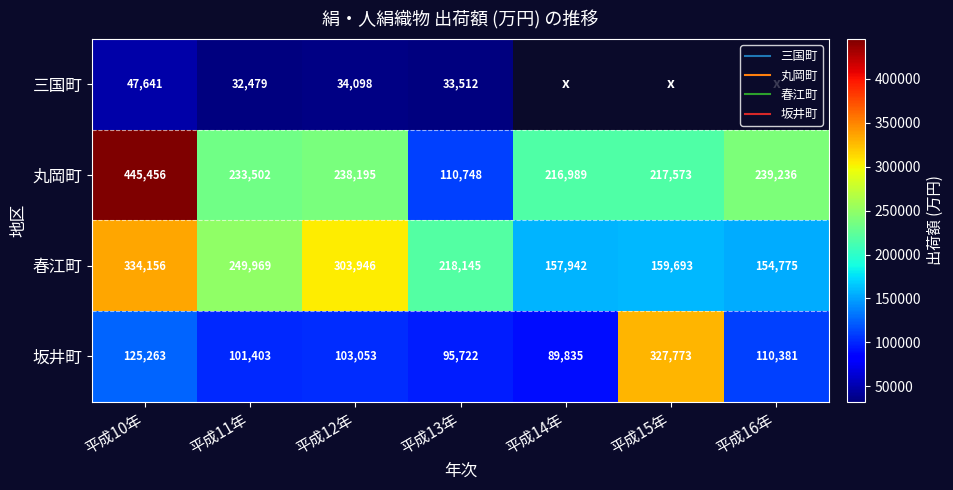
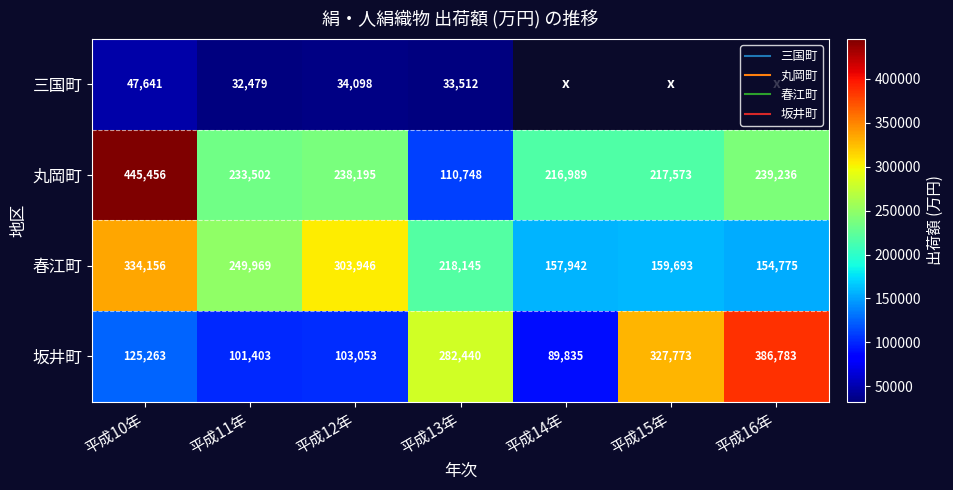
坂井町, 平成13年: 95,722 -> 282,440
坂井町, 平成16年: 110,381 -> 386,783
